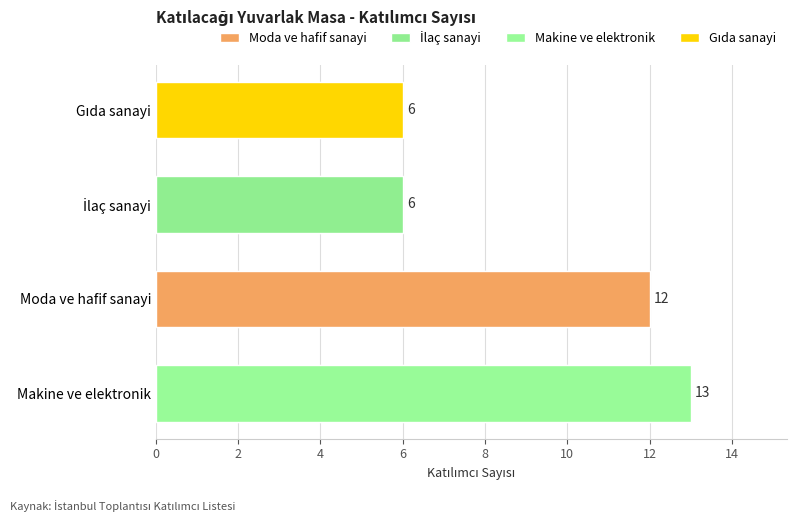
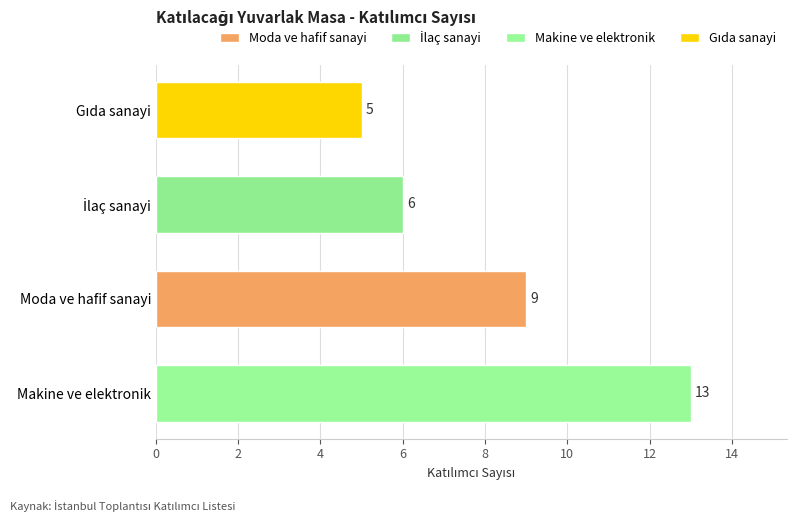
Gıda sanayi, Gıda sanayi: 6 -> 5
Moda ve hafif sanayi, Moda ve hafif sanayi: 12 -> 9
